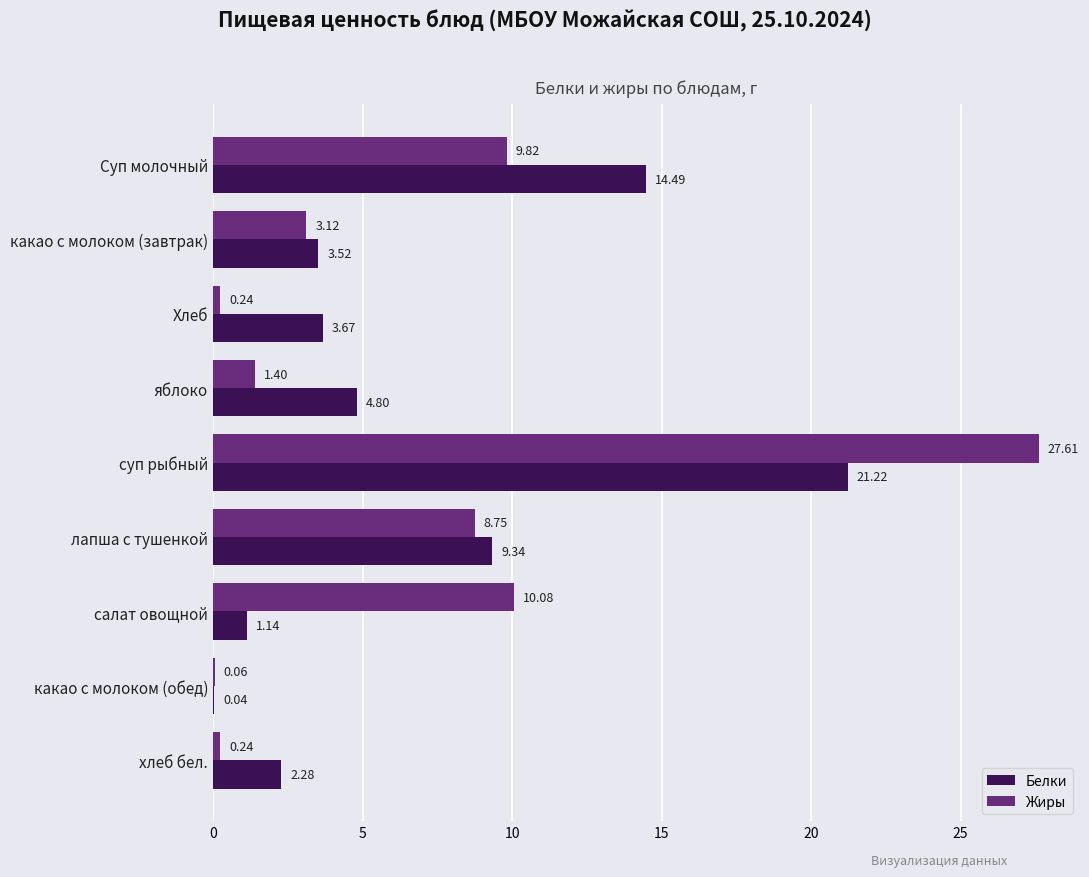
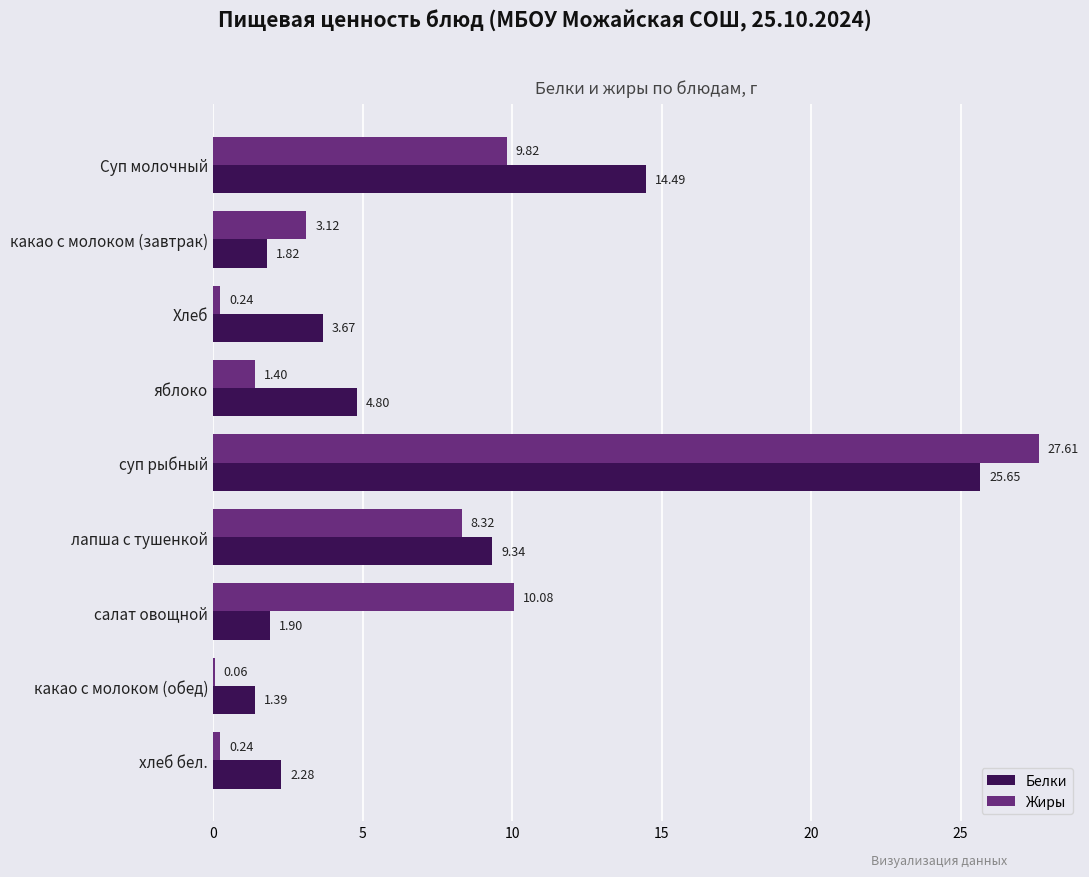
Белки, какао с молоком (завтрак): 3.52 -> 1.82
Белки, суп рыбный: 21.22 -> 25.65
Жиры, лапша с тушенкой: 8.75 -> 8.32
Белки, салат овощной: 1.14 -> 1.90
Белки, какао с молоком (обед): 0.04 -> 1.39
